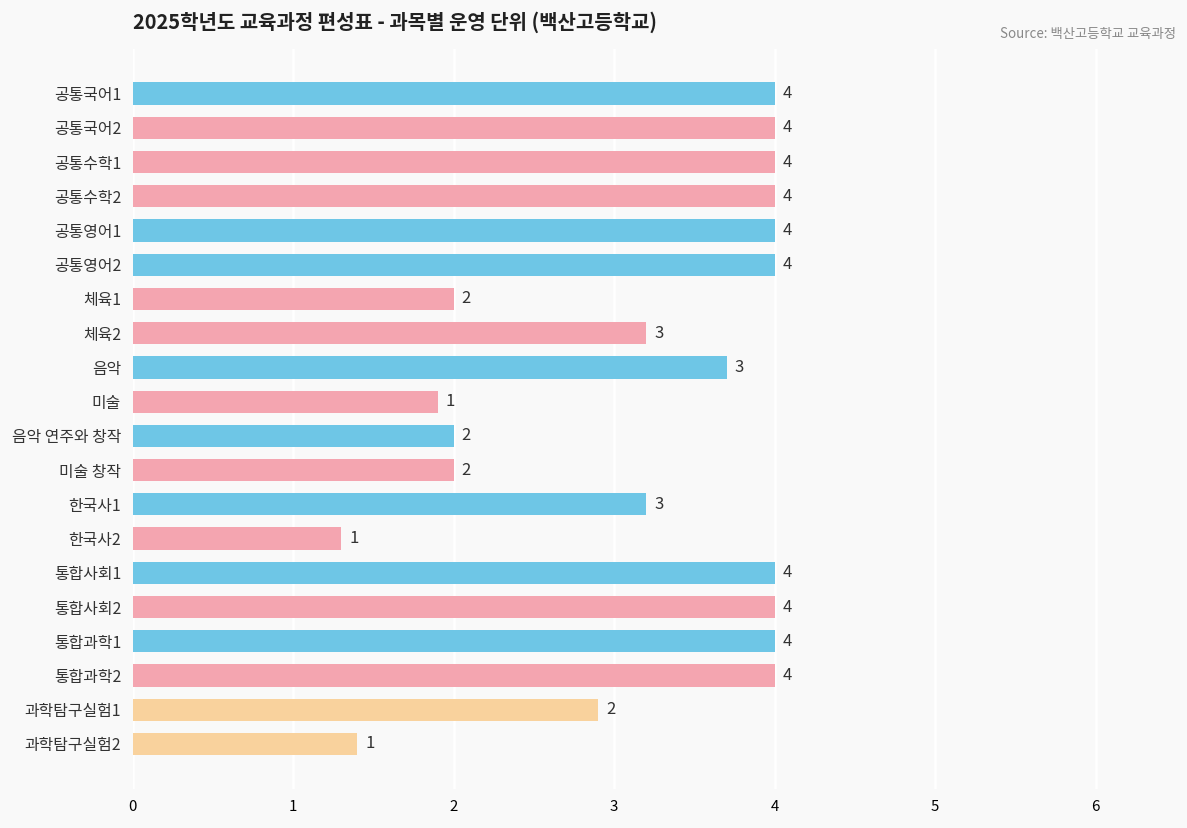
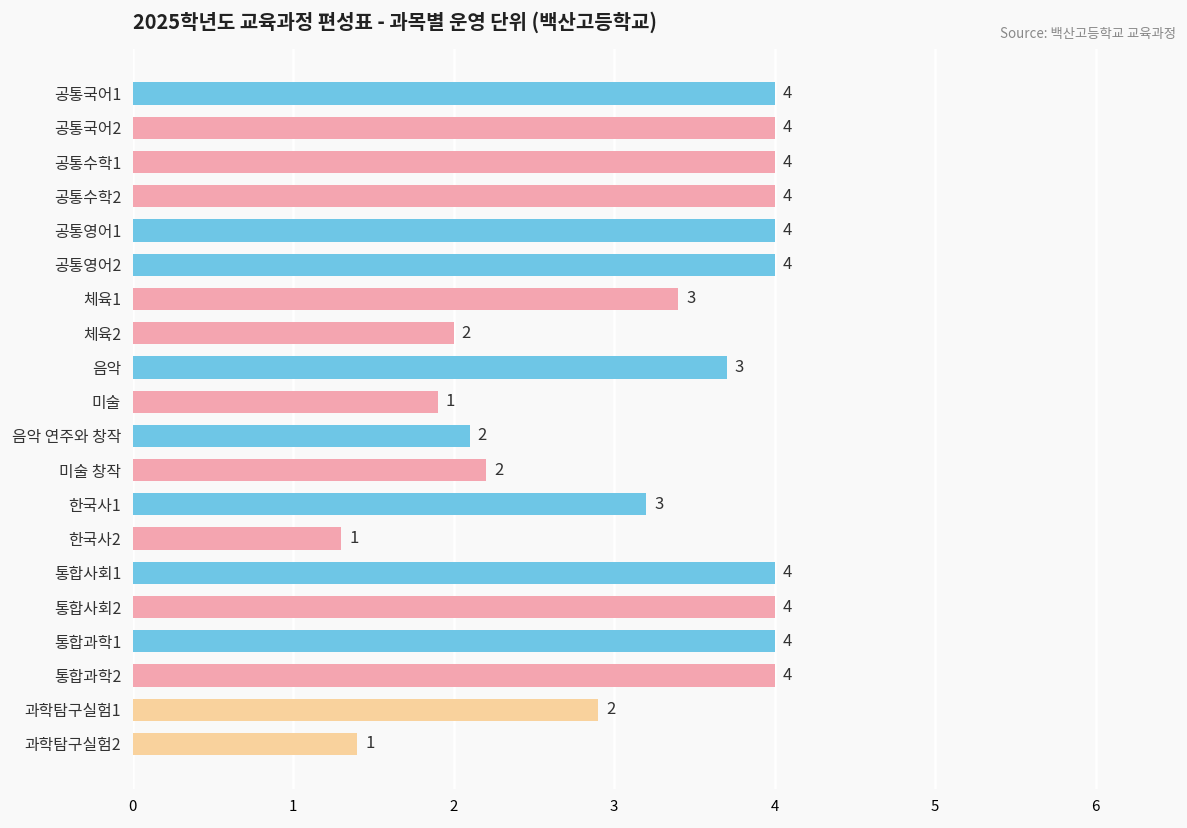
체육1: 2 -> 3
체육2: 3 -> 2
음악 연주와 창작: 2.0 -> 2.1
미술 창작: 2.0 -> 2.2
